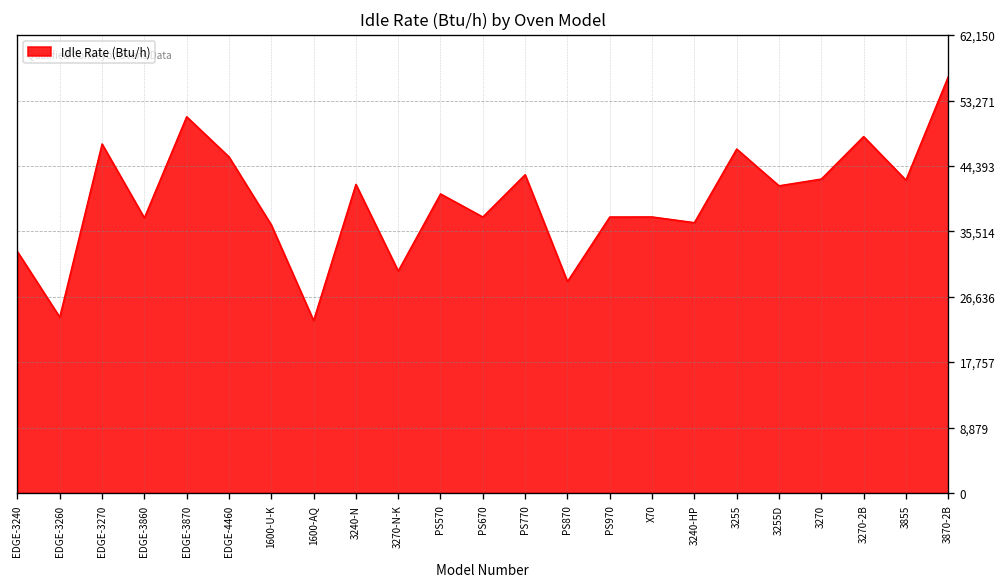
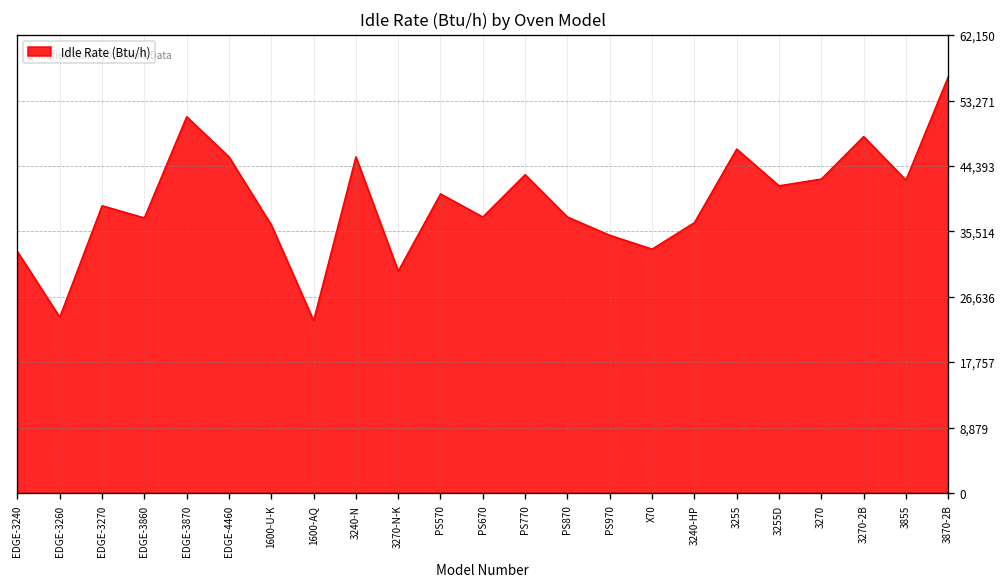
EDGE-3270: 47,000 -> 39,000
3240-N: 42,000 -> 46,000
PS870: 29,000 -> 37,000
PS970: 37,000 -> 35,000
X70: 37,000 -> 33,000
